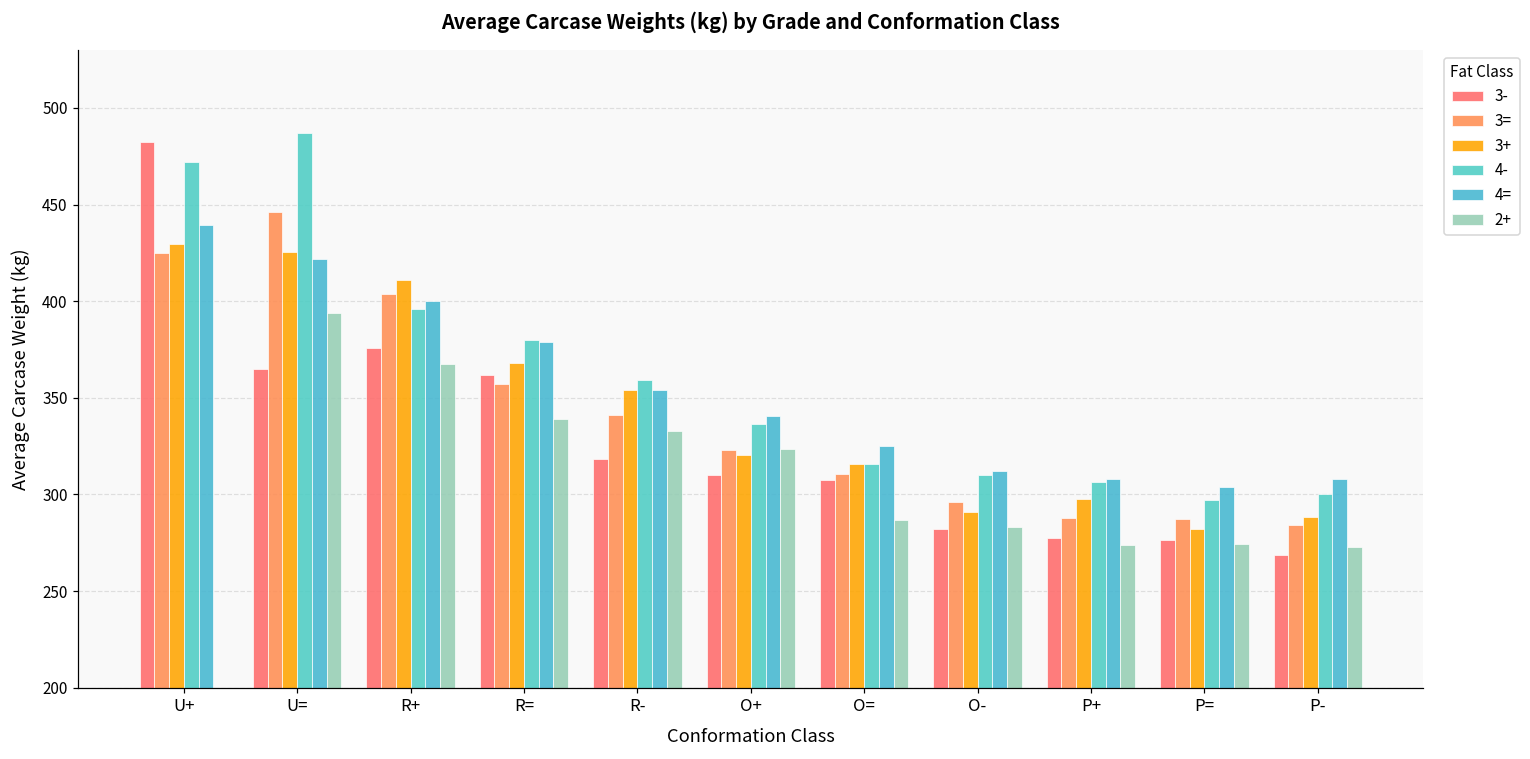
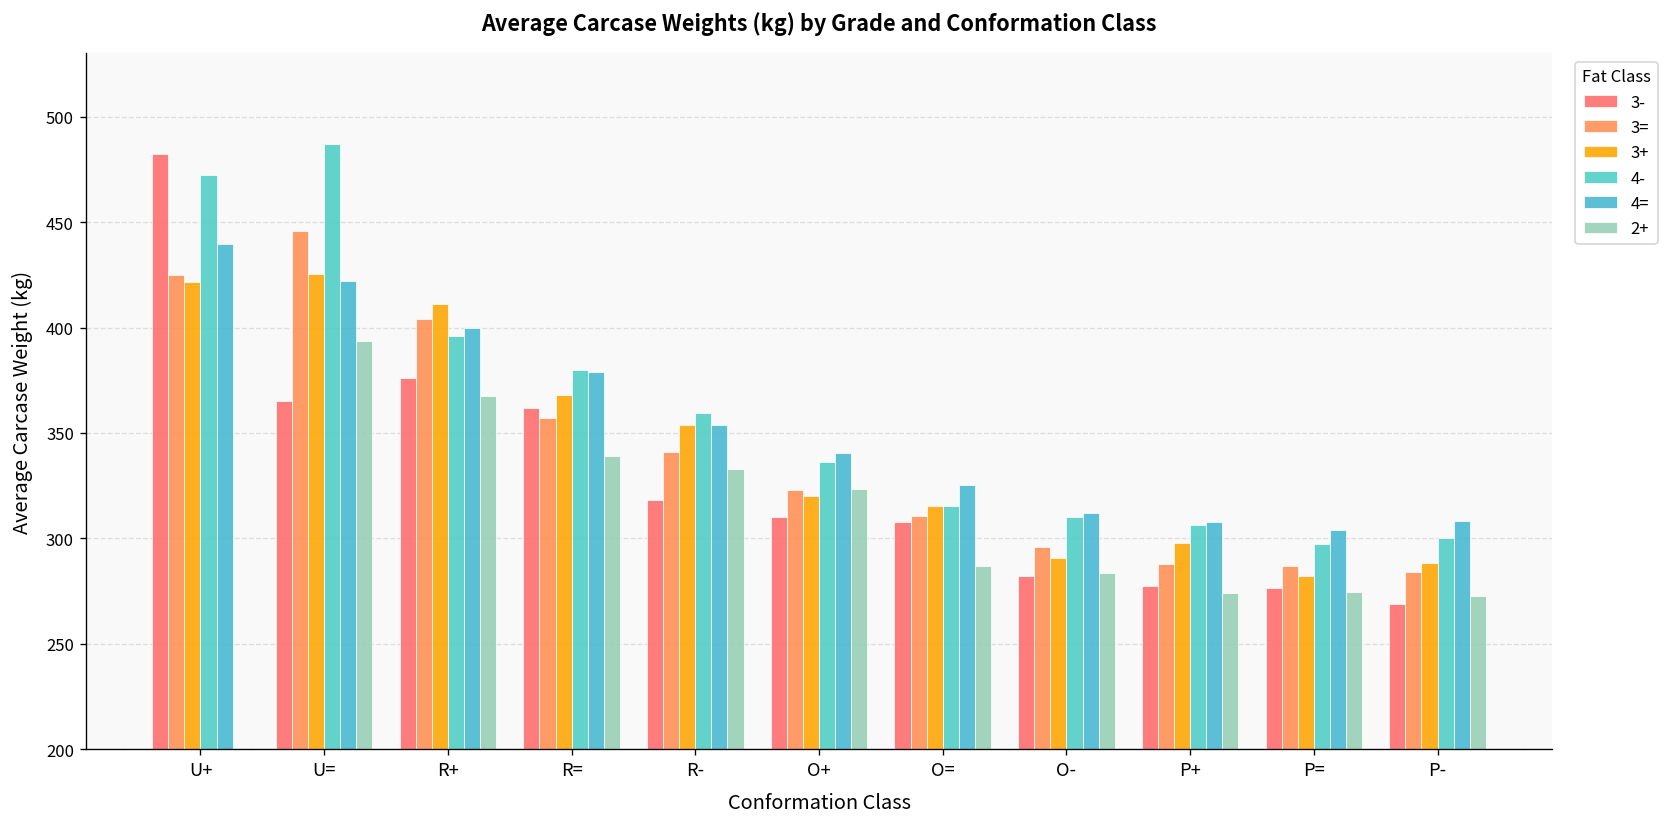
3+, U+: 430 -> 422
